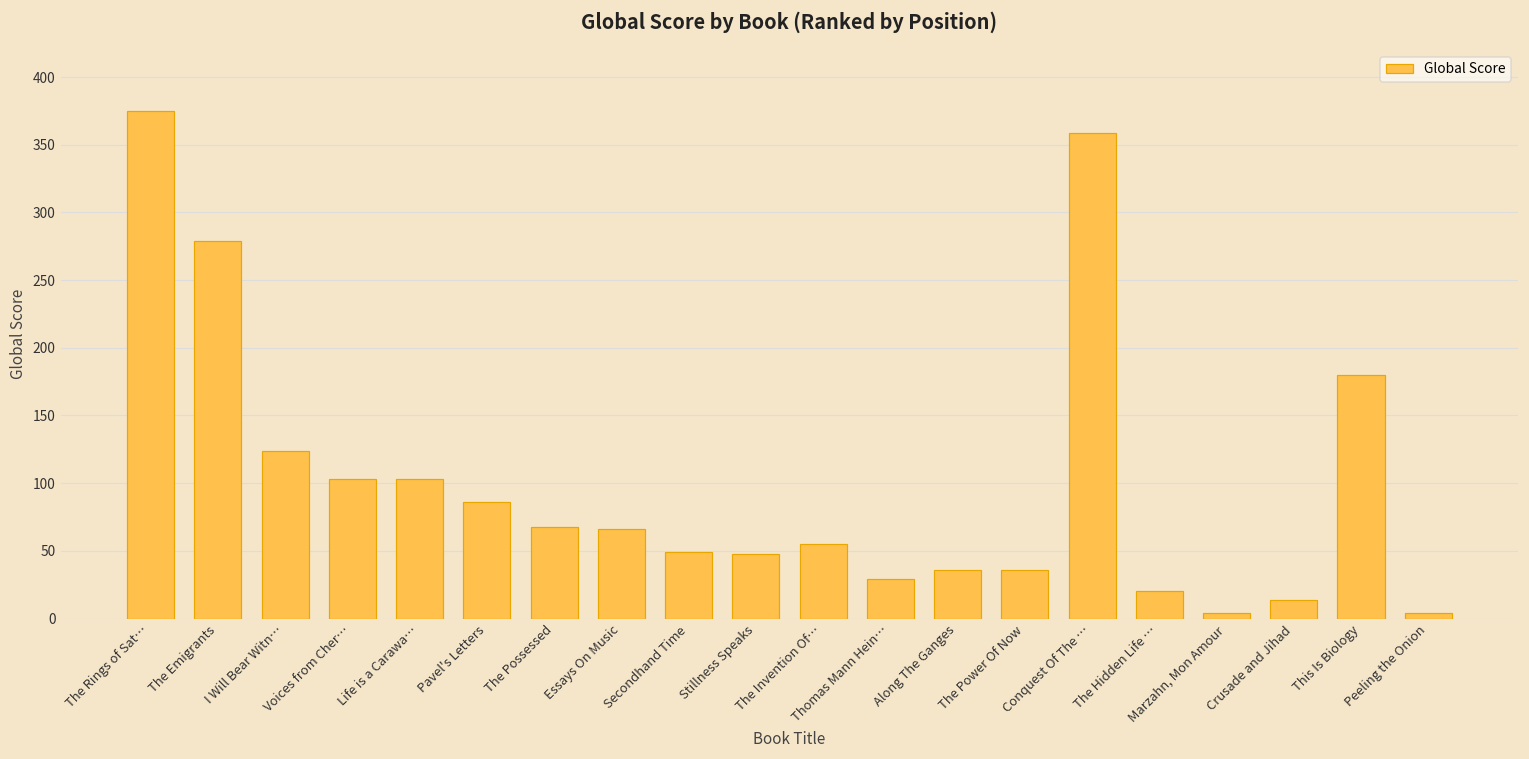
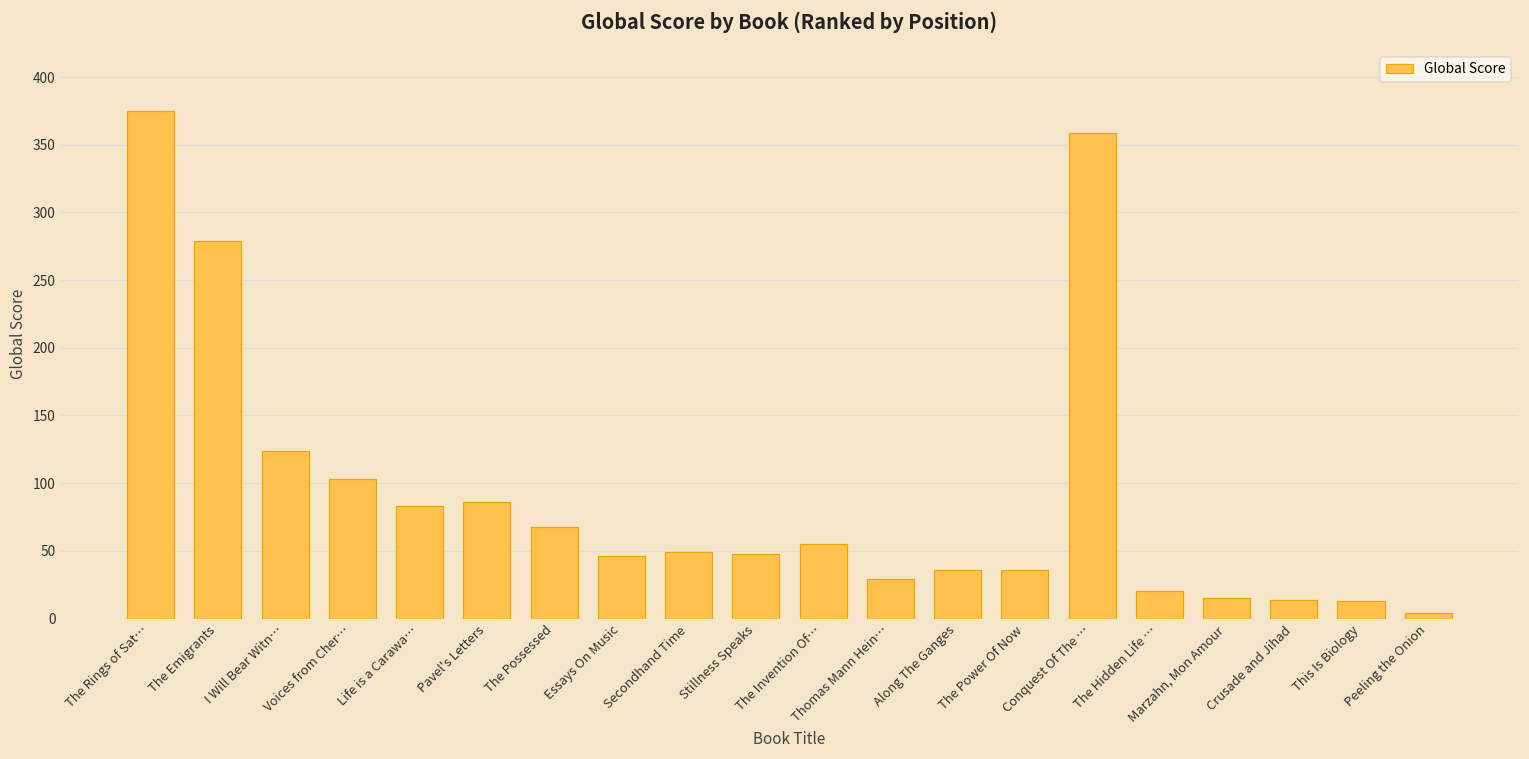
Life is a Carawa…: 103 -> 83
Essays On Music: 66 -> 46
Marzahn, Mon Amour: 4 -> 15
This Is Biology: 180 -> 13
